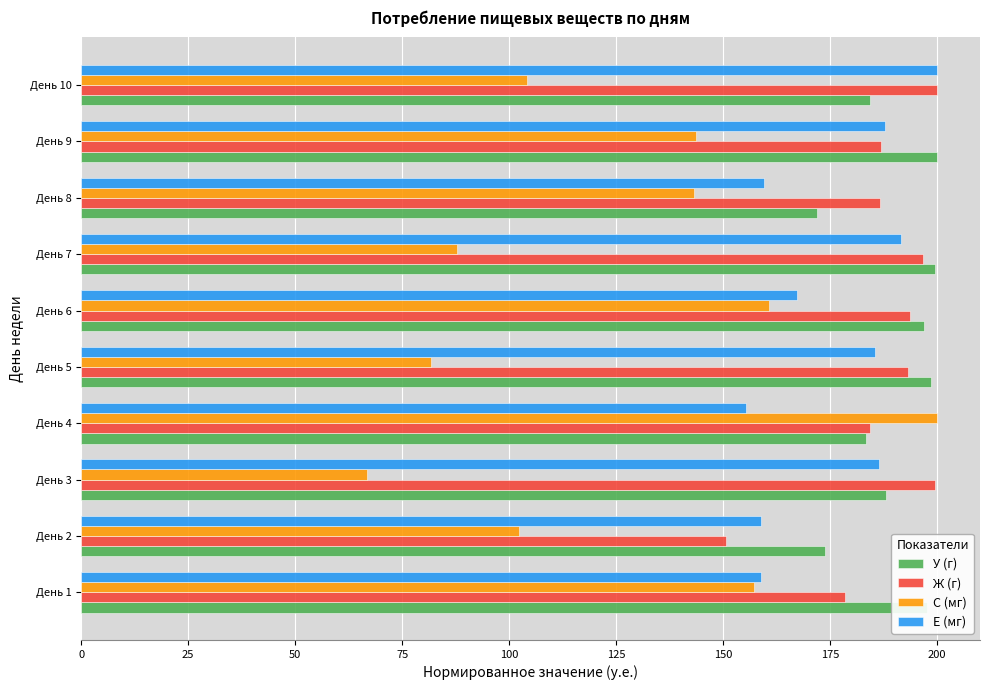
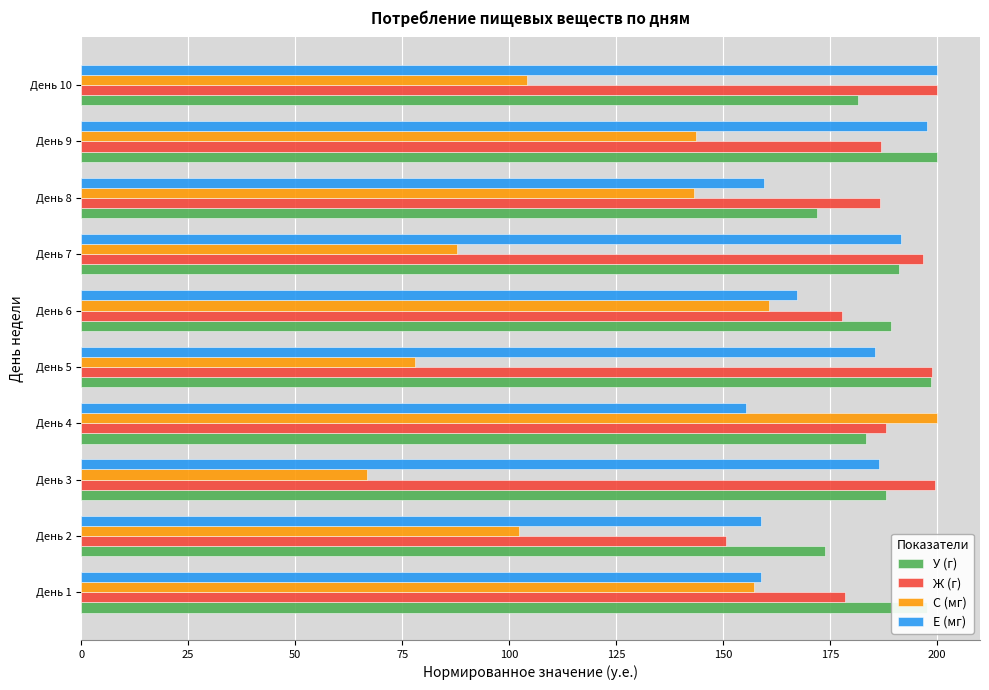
У (г), День 10: 184 -> 181
Е (мг), День 9: 188 -> 198
У (г), День 7: 200 -> 191
Ж (г), День 6: 194 -> 178
У (г), День 6: 197 -> 189
С (мг), День 5: 82 -> 78
Ж (г), День 5: 193 -> 199
Ж (г), День 4: 184 -> 188
